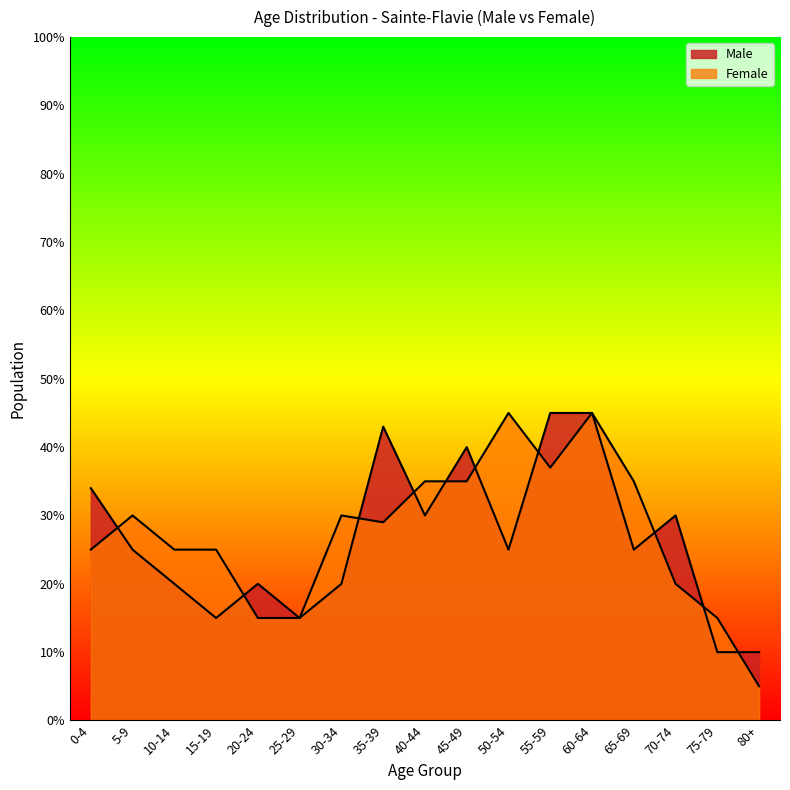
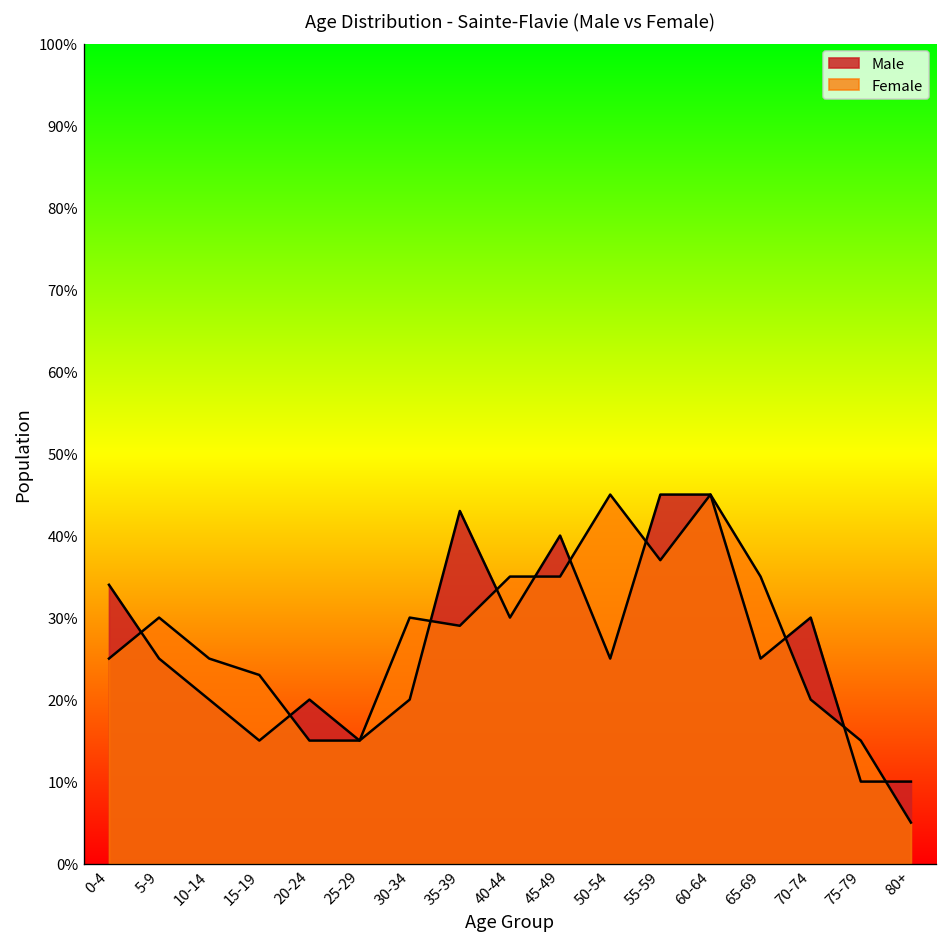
Female, 15-19: 25% -> 23%
